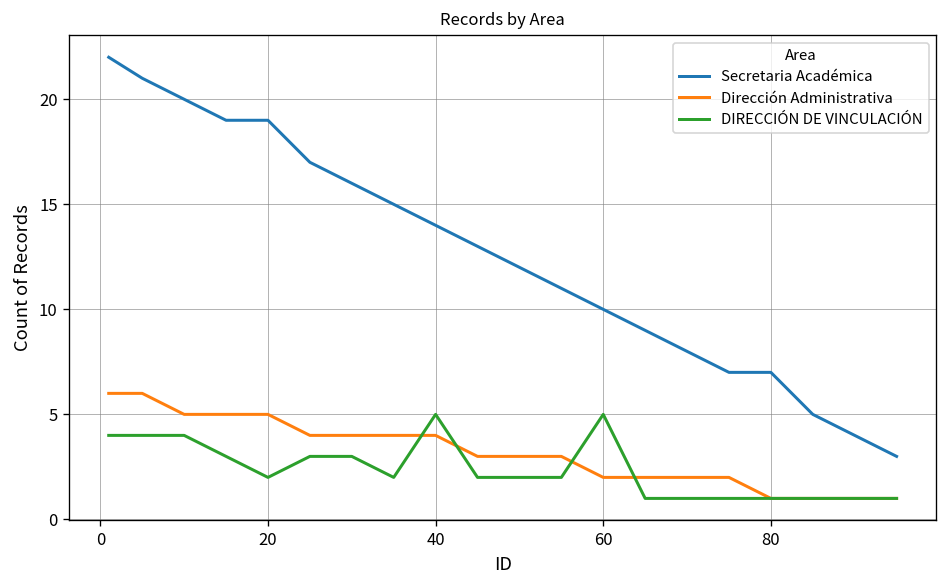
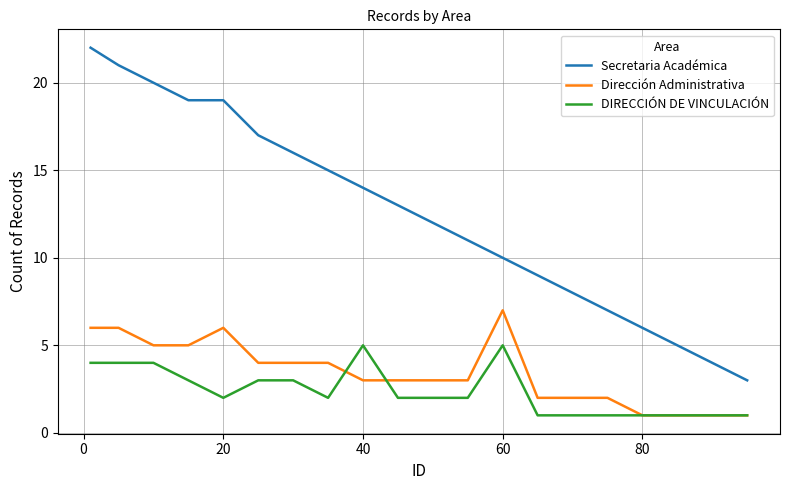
Dirección Administrativa, 20: 5 -> 6
Dirección Administrativa, 40: 4 -> 3
Dirección Administrativa, 60: 2 -> 7
Secretaria Académica, 80: 7 -> 6
